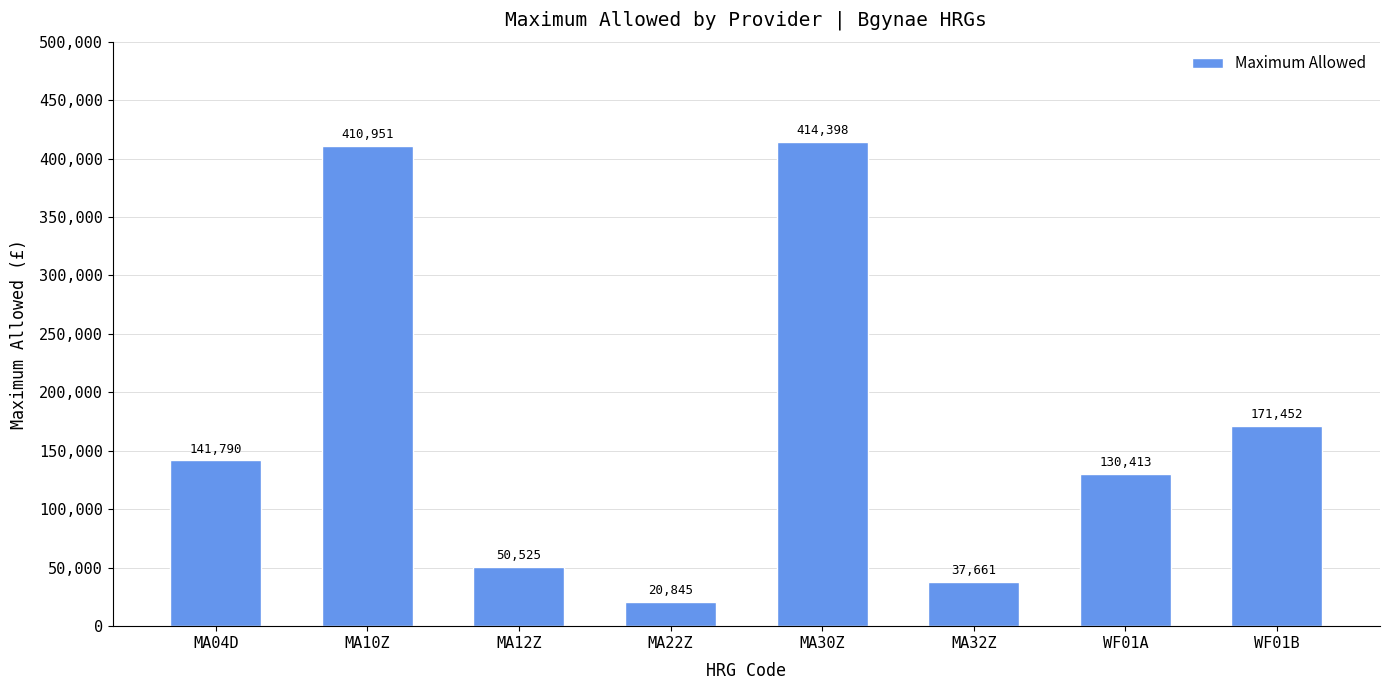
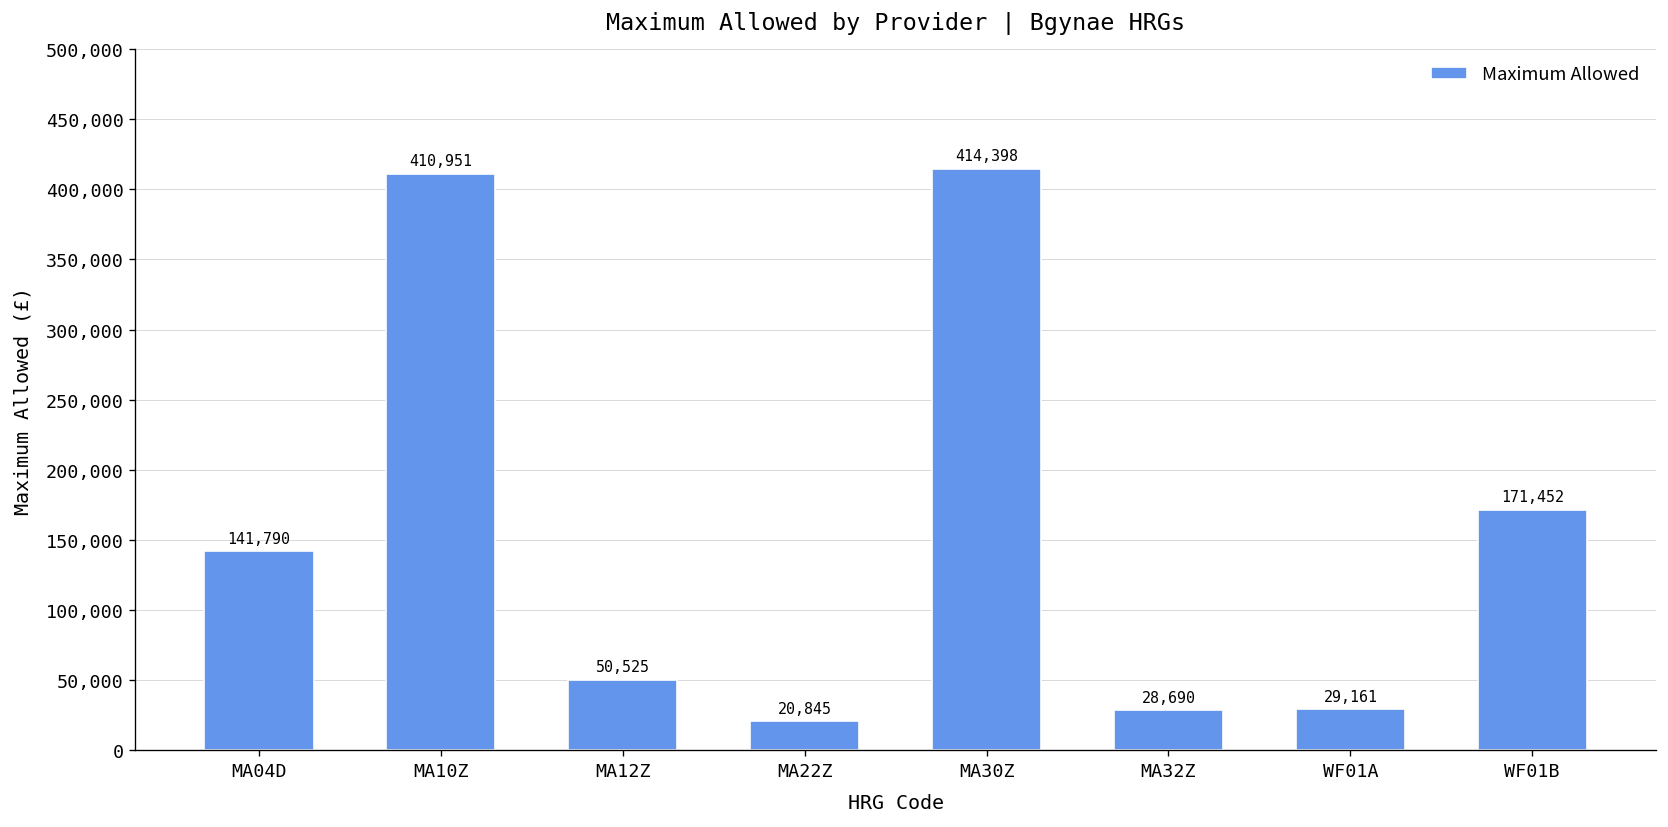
MA32Z: 37,661 -> 28,690
WF01A: 130,413 -> 29,161
